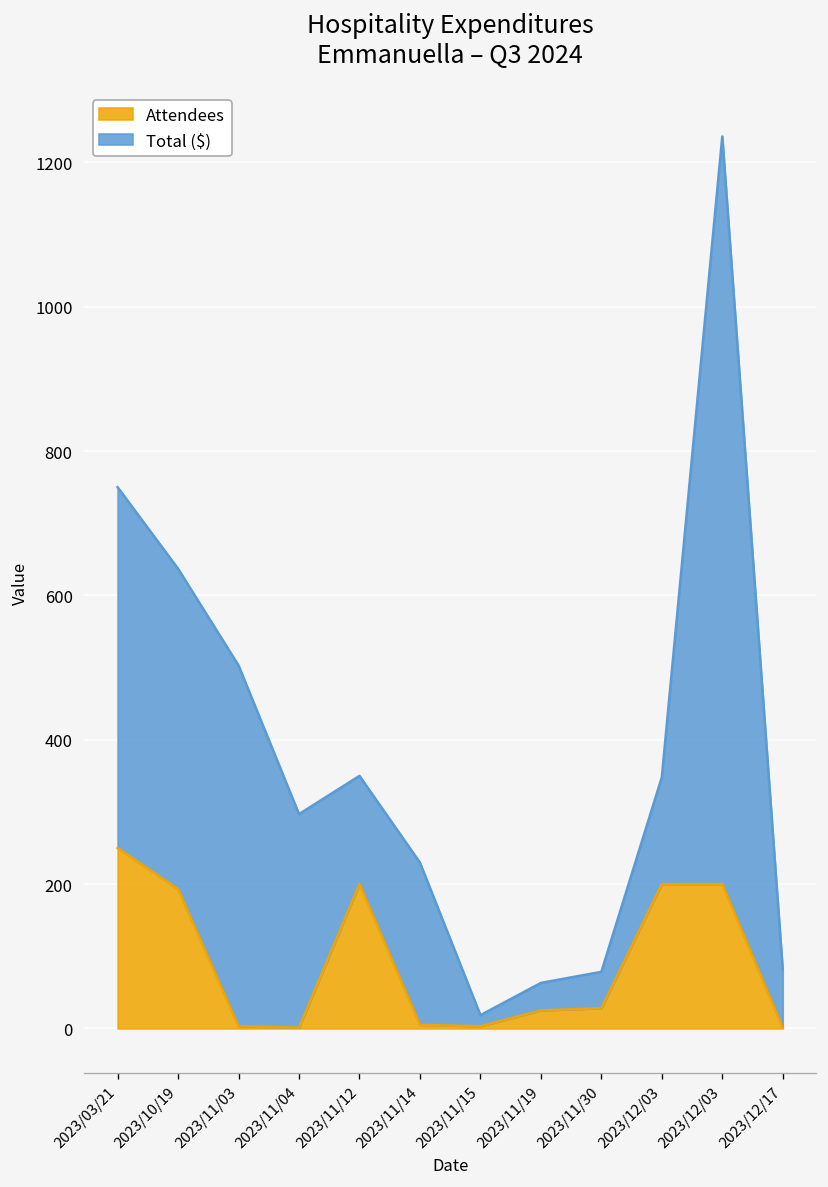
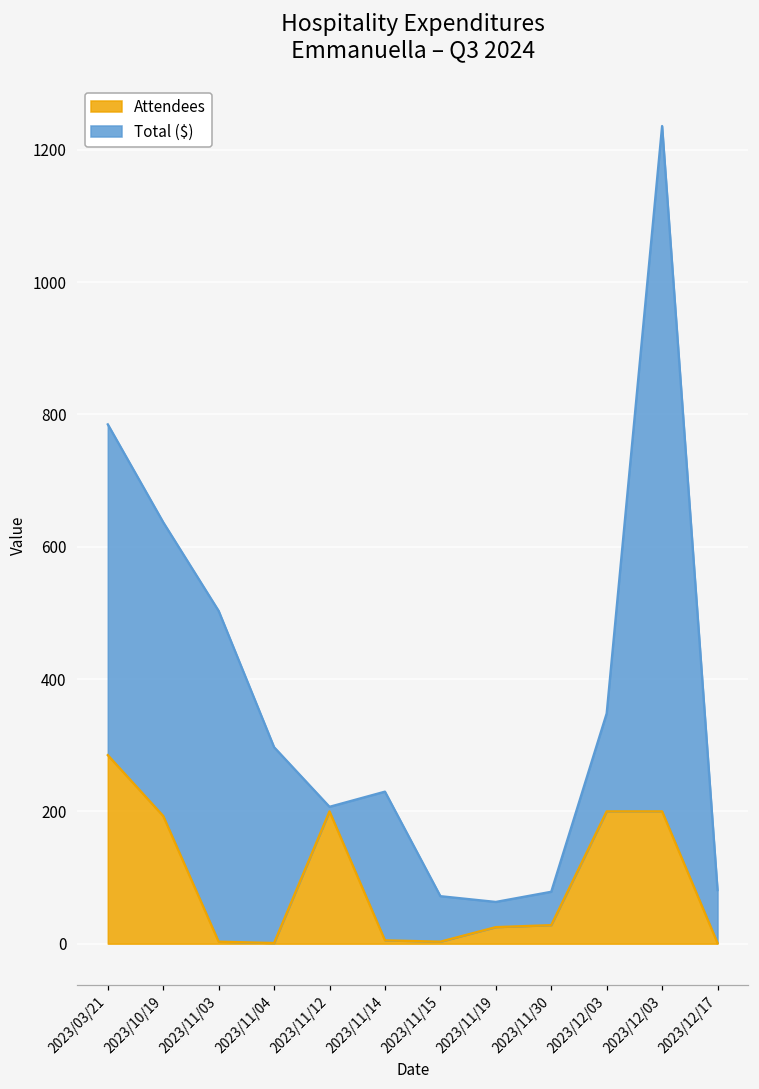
Attendees, 2023/03/21: 250 -> 290
Total ($), 2023/11/12: 150 -> 10
Total ($), 2023/11/15: 20 -> 70
